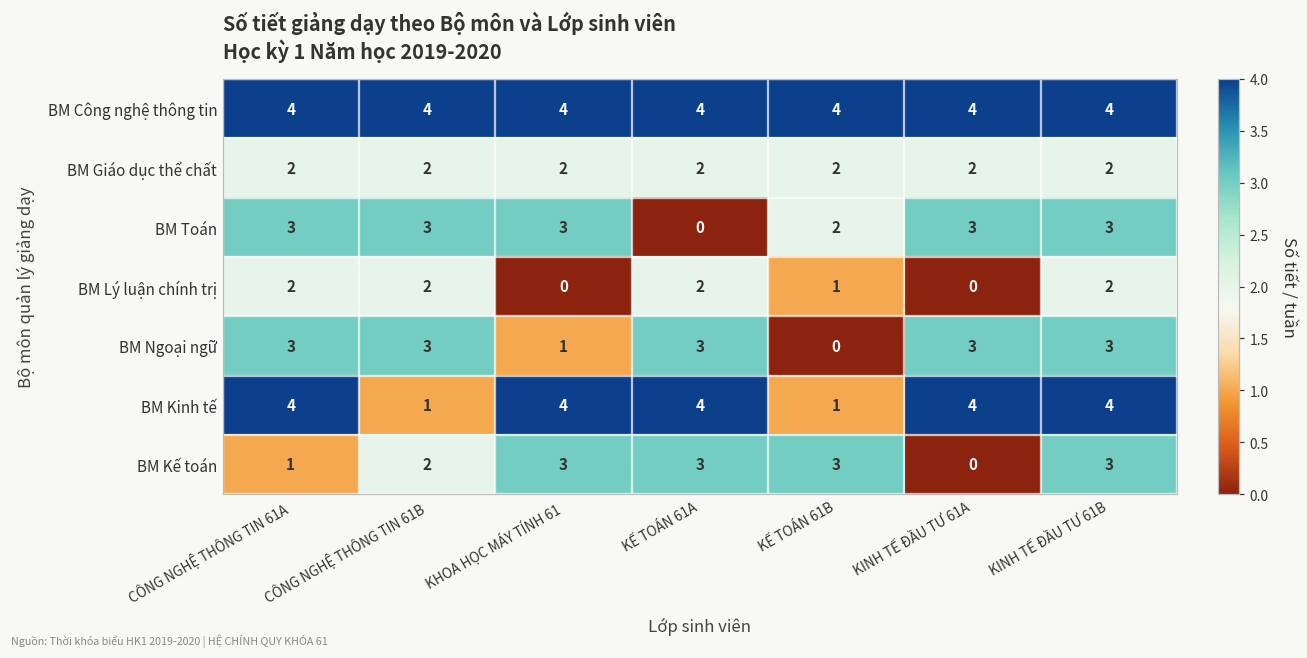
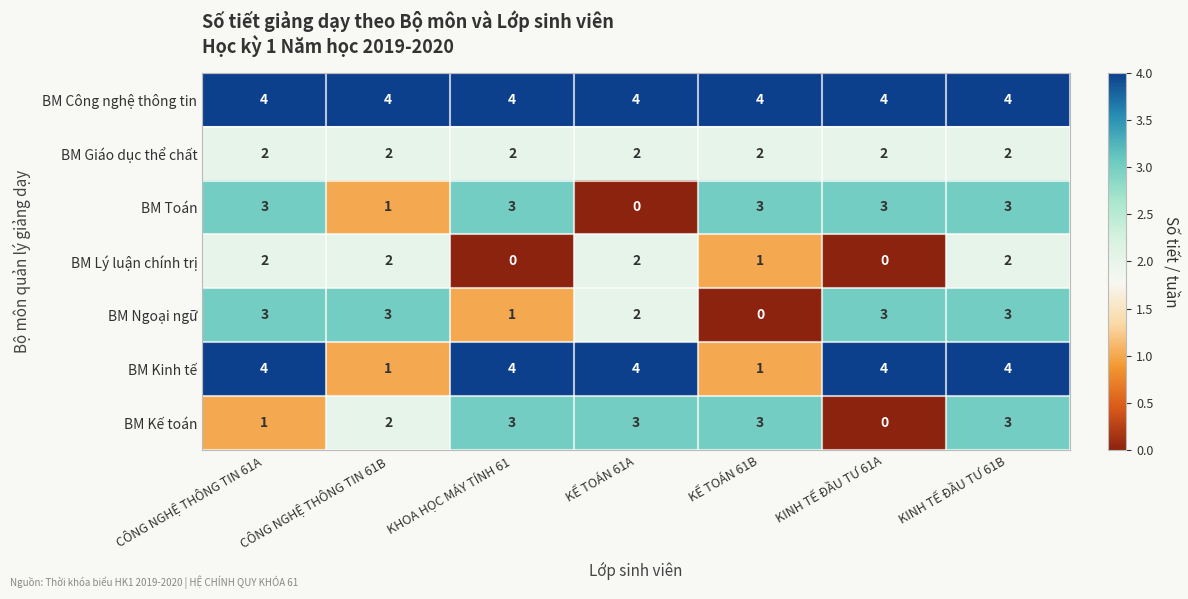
BM Toán, CÔNG NGHỆ THÔNG TIN 61B: 3 -> 1
BM Toán, KẾ TOÁN 61B: 2 -> 3
BM Ngoại ngữ, KẾ TOÁN 61A: 3 -> 2
